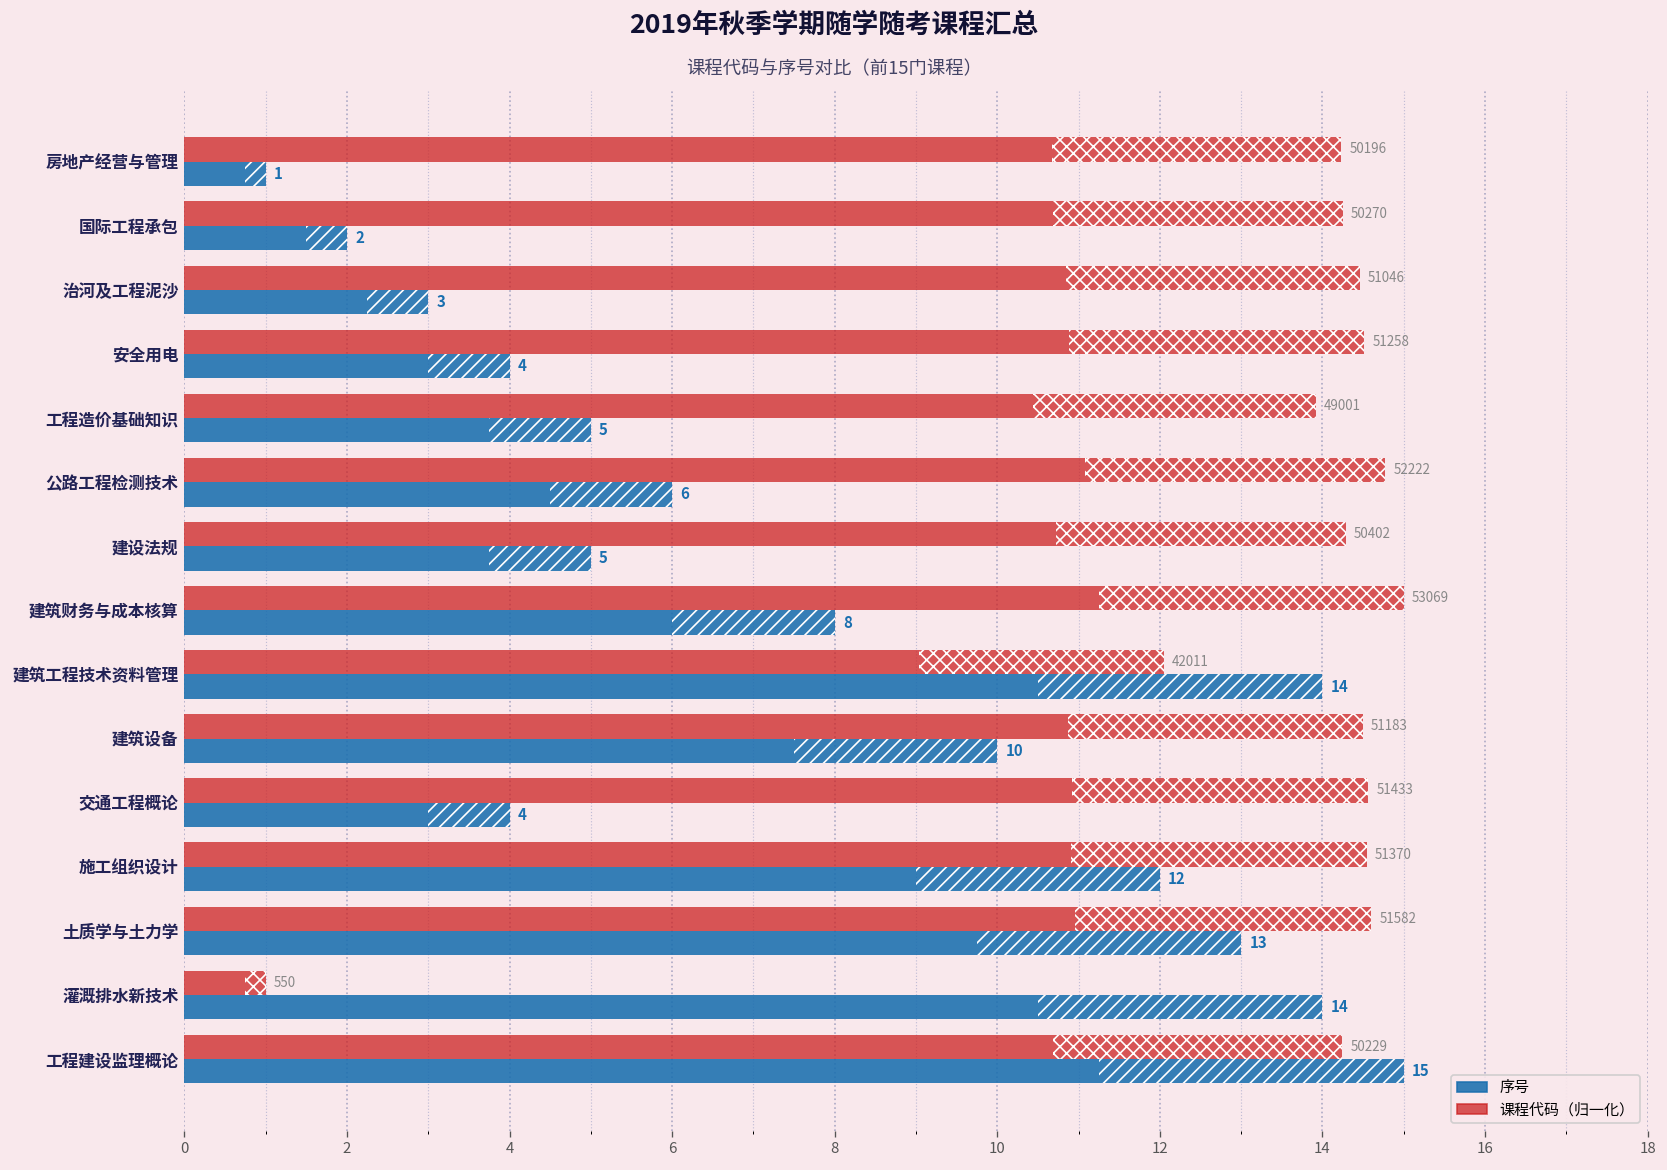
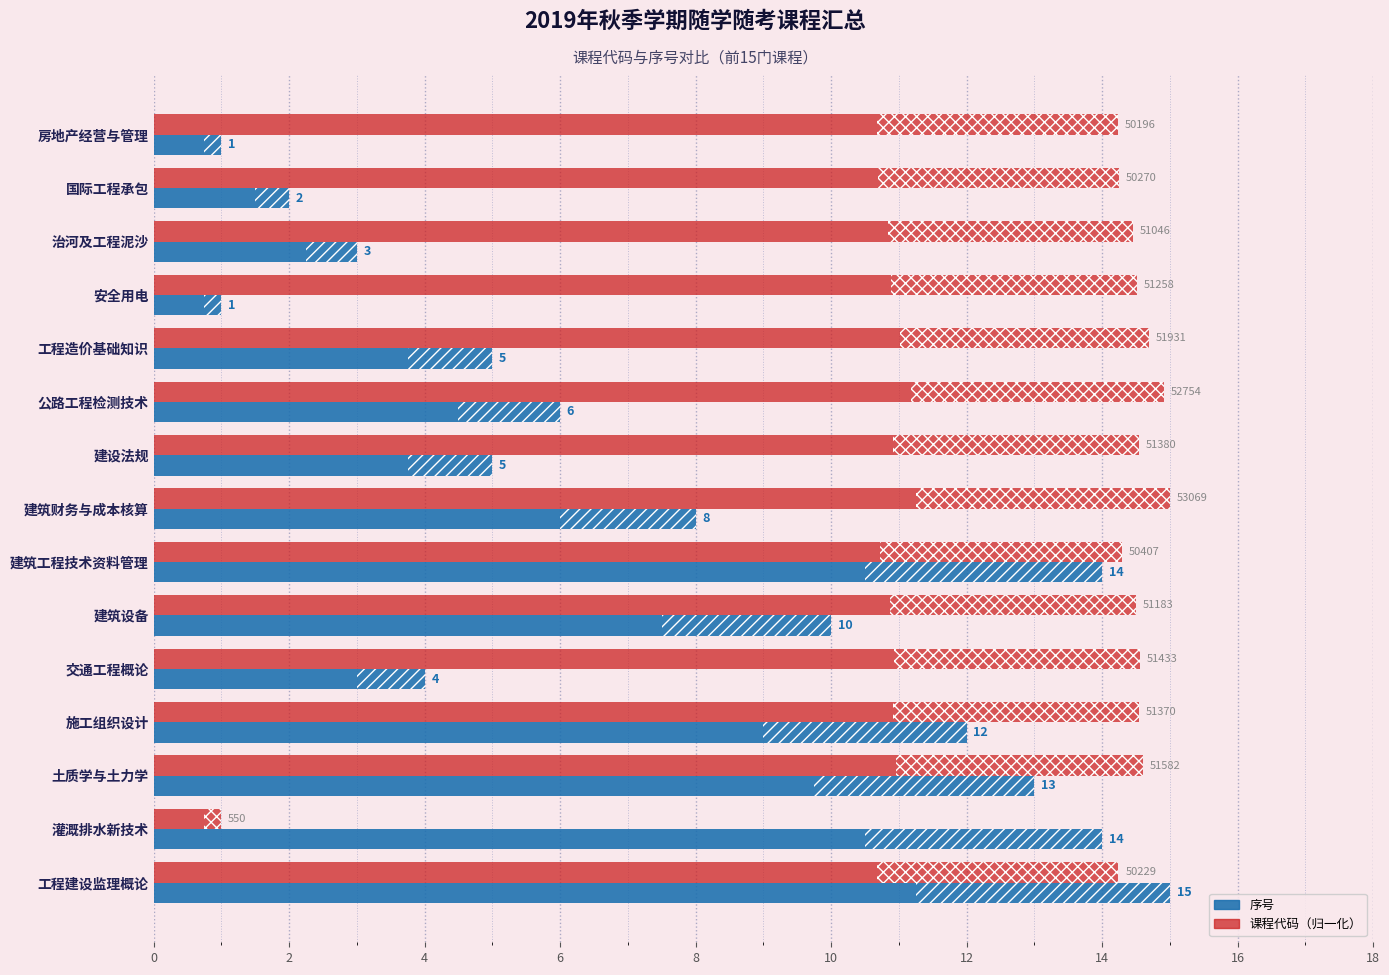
序号, 安全用电: 4 -> 1
课程代码（归一化）, 工程造价基础知识: 49001 -> 51931
课程代码（归一化）, 公路工程检测技术: 52222 -> 52754
课程代码（归一化）, 建设法规: 50402 -> 51380
课程代码（归一化）, 建筑工程技术资料管理: 42011 -> 50407
